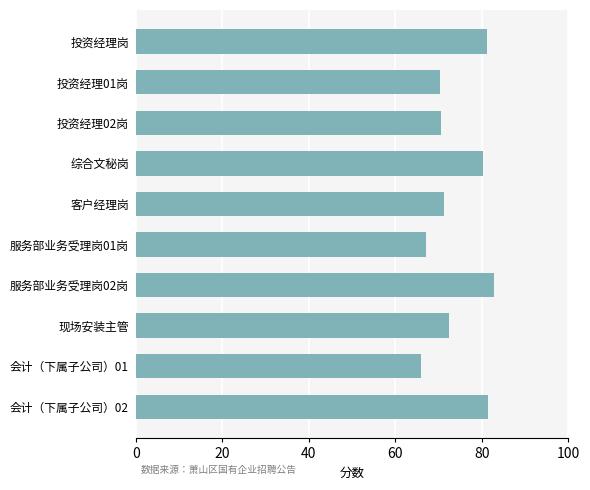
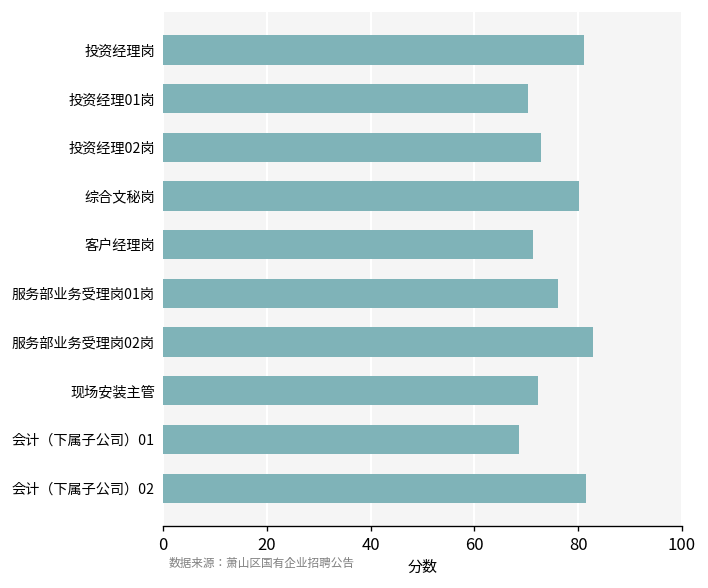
投资经理02岗: 71 -> 73
服务部业务受理岗01岗: 67 -> 76
会计（下属子公司）01: 66 -> 69
